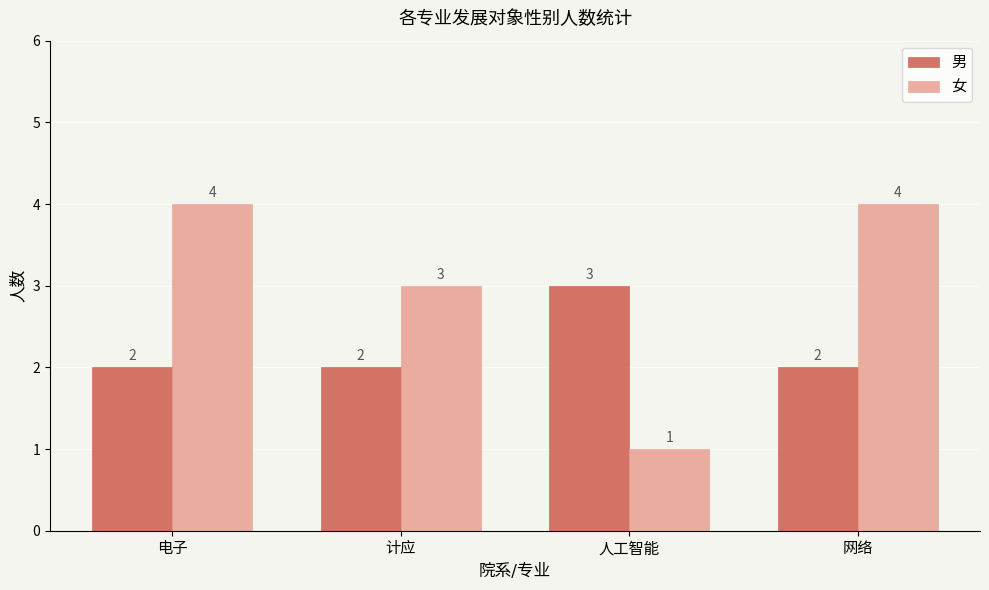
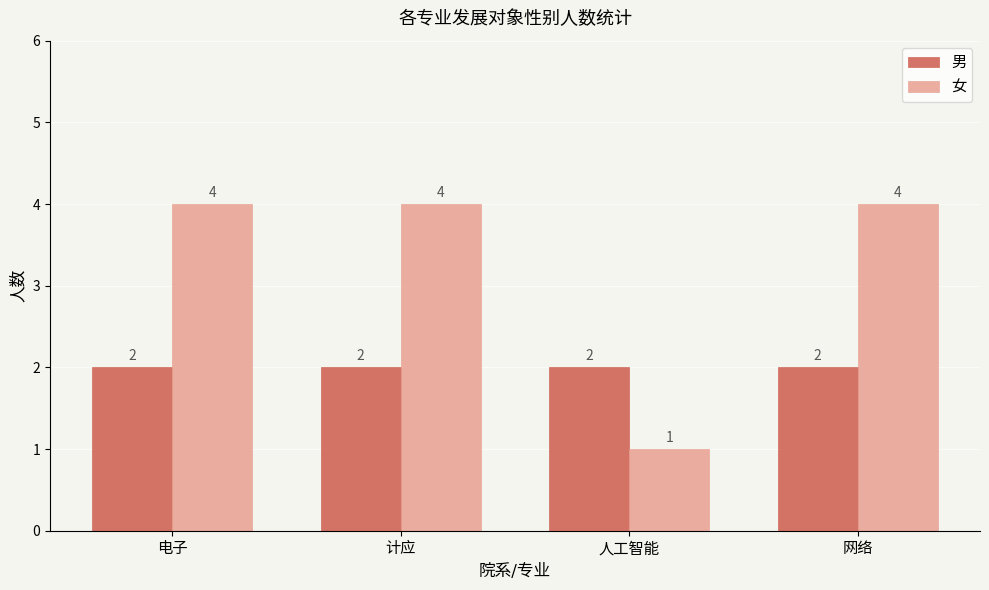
女, 计应: 3 -> 4
男, 人工智能: 3 -> 2
